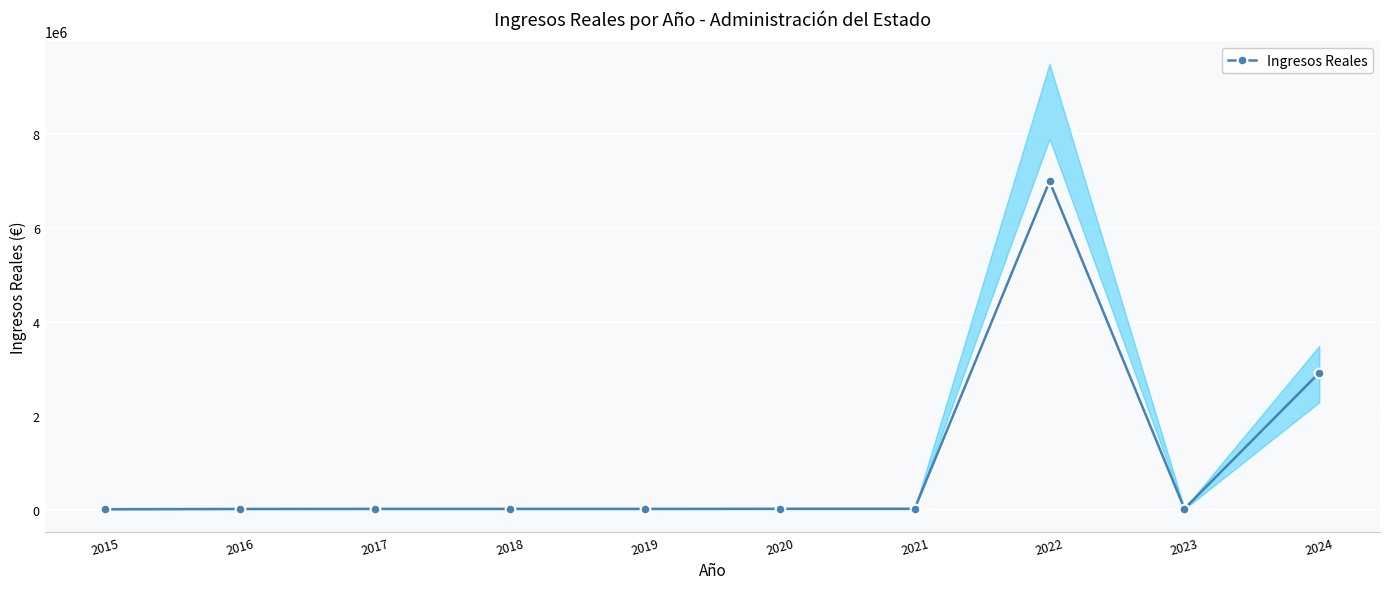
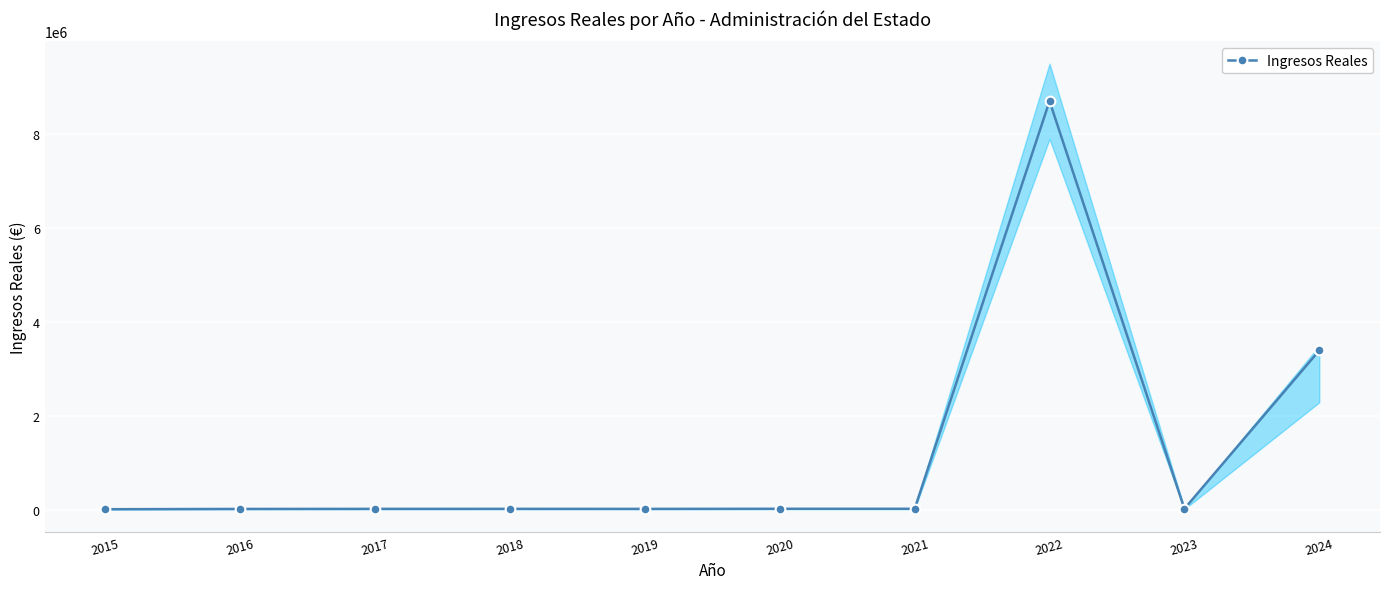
Ingresos Reales, 2022: 7000000 -> 8700000
Ingresos Reales, 2024: 2900000 -> 3400000
